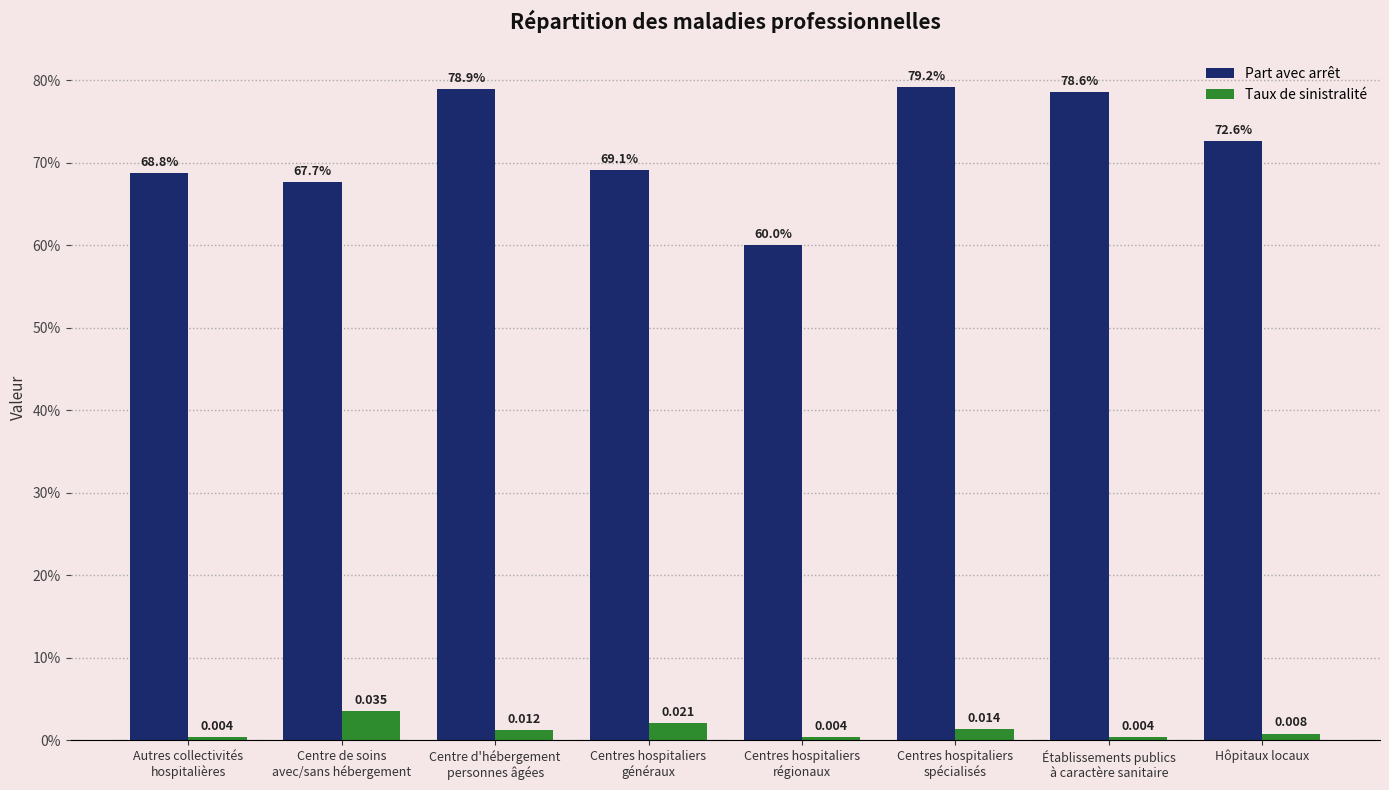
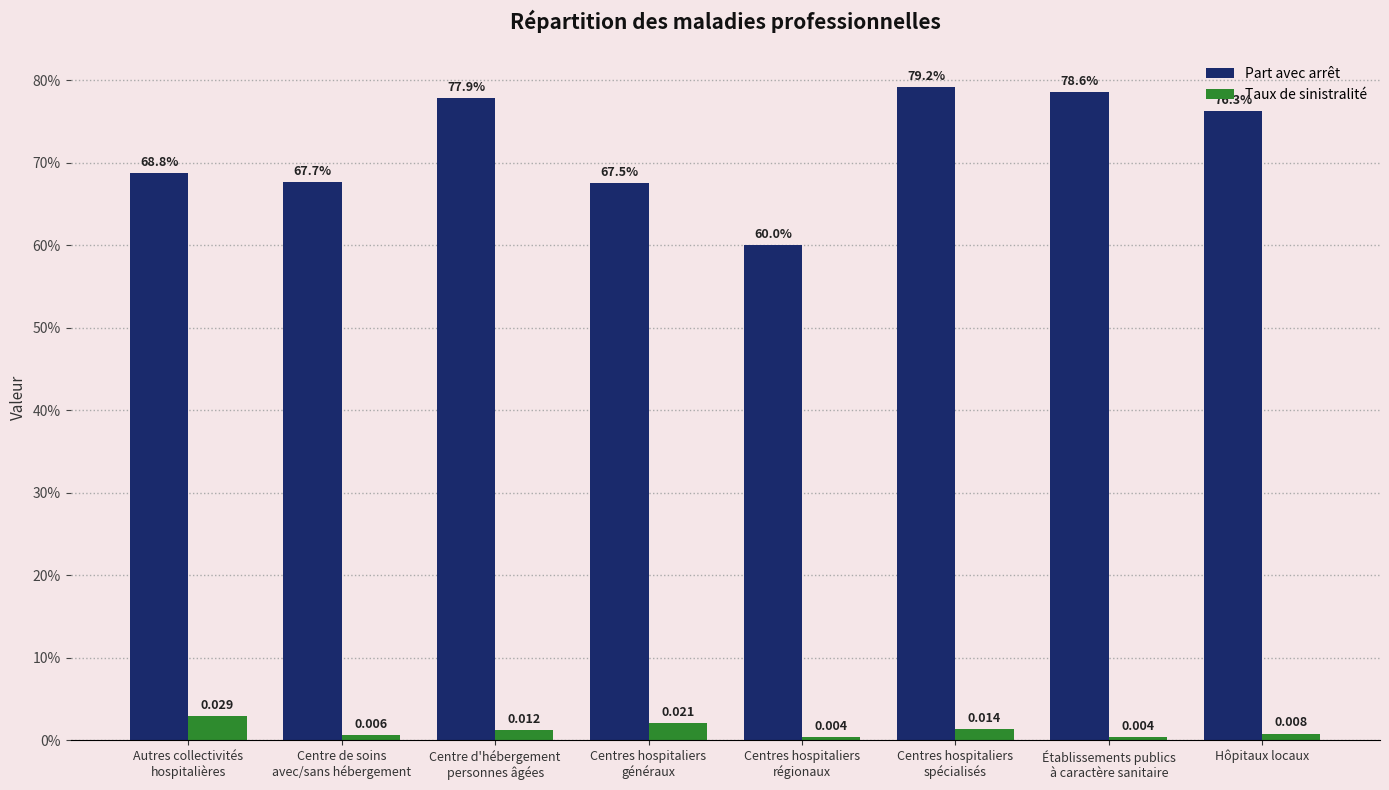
Taux de sinistralité, Autres collectivités hospitalières: 0.004 -> 0.029
Taux de sinistralité, Centre de soins avec/sans hébergement: 0.035 -> 0.006
Part avec arrêt, Centre d'hébergement personnes âgées: 78.9% -> 77.9%
Part avec arrêt, Centres hospitaliers généraux: 69.1% -> 67.5%
Part avec arrêt, Hôpitaux locaux: 72.6% -> 76.3%
